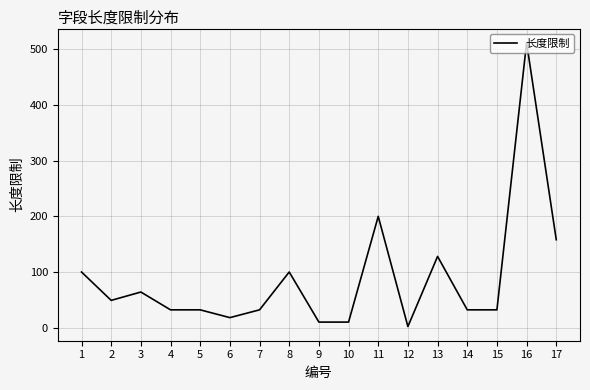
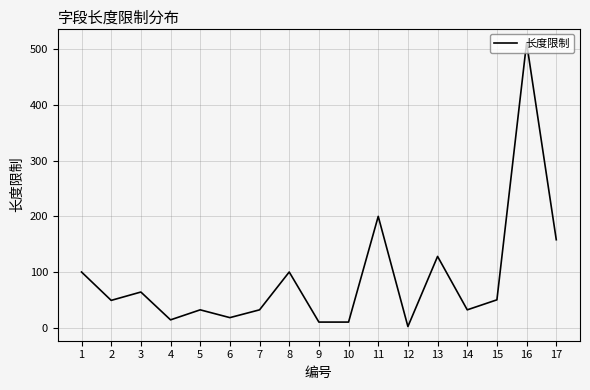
4: 30 -> 10
15: 30 -> 50
